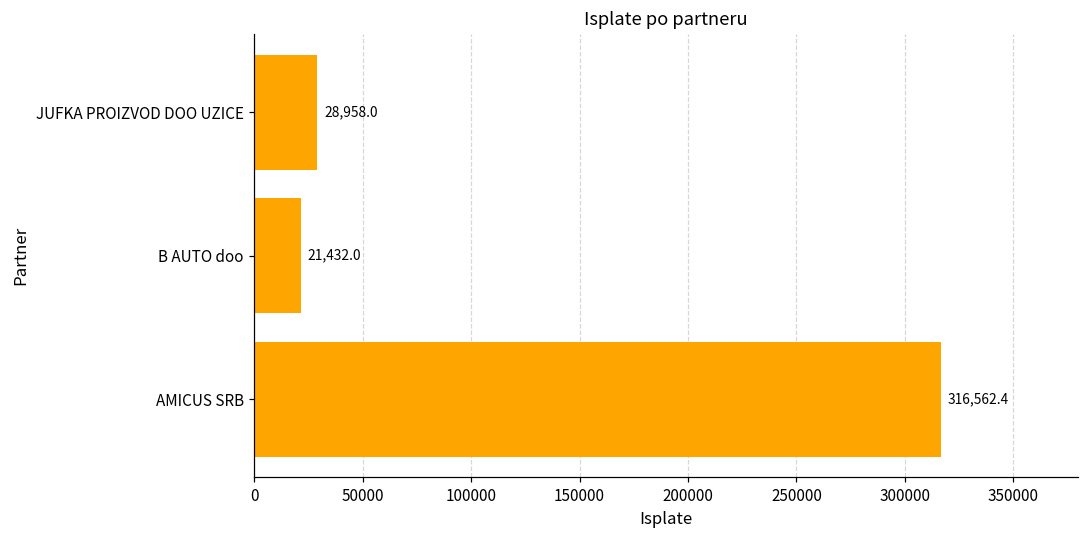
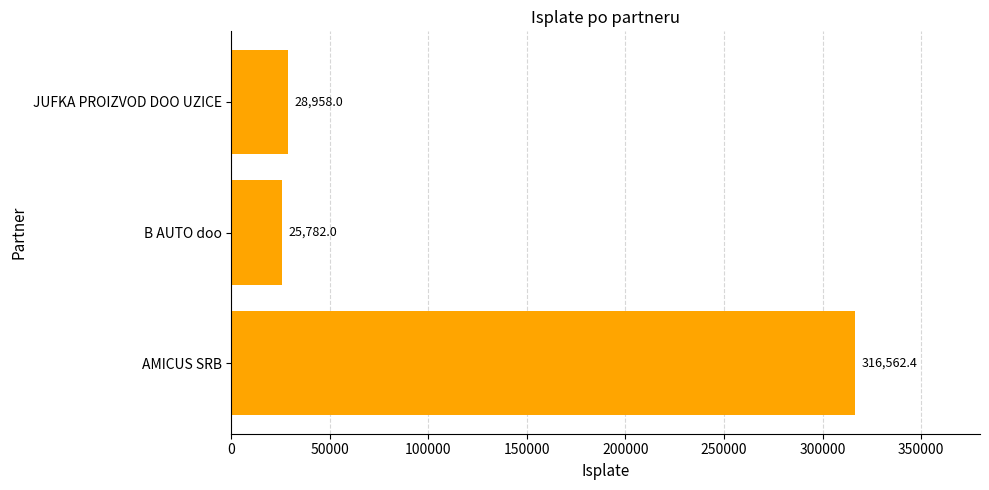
B AUTO doo: 21,432.0 -> 25,782.0
